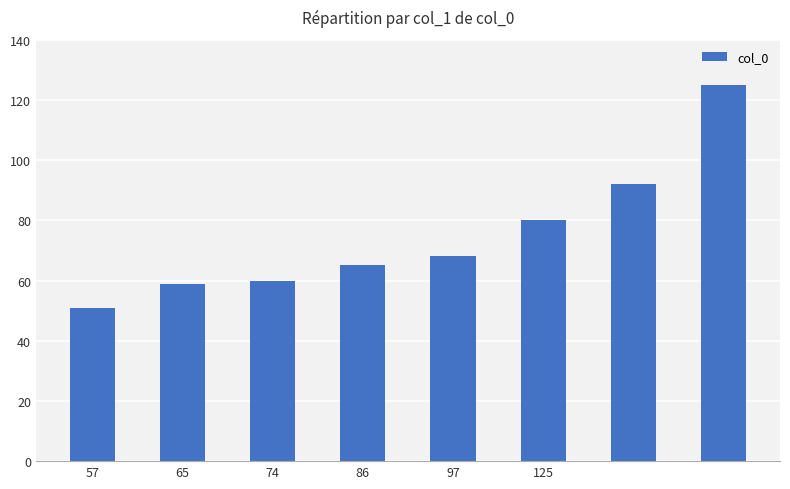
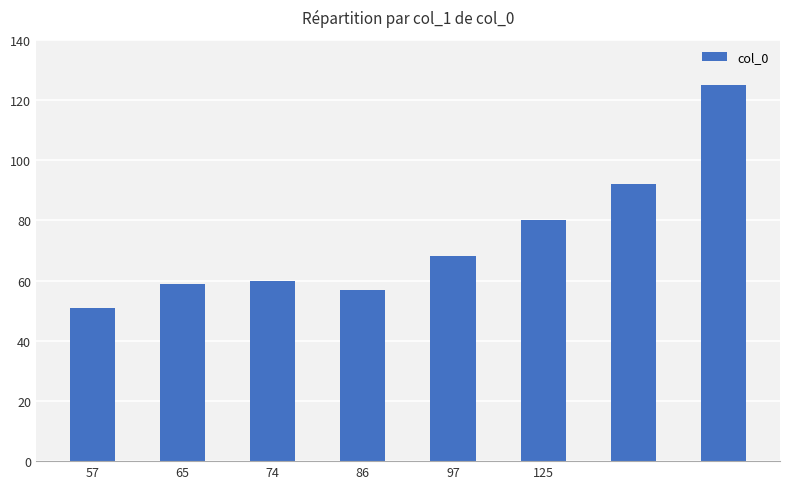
86: 65 -> 57
